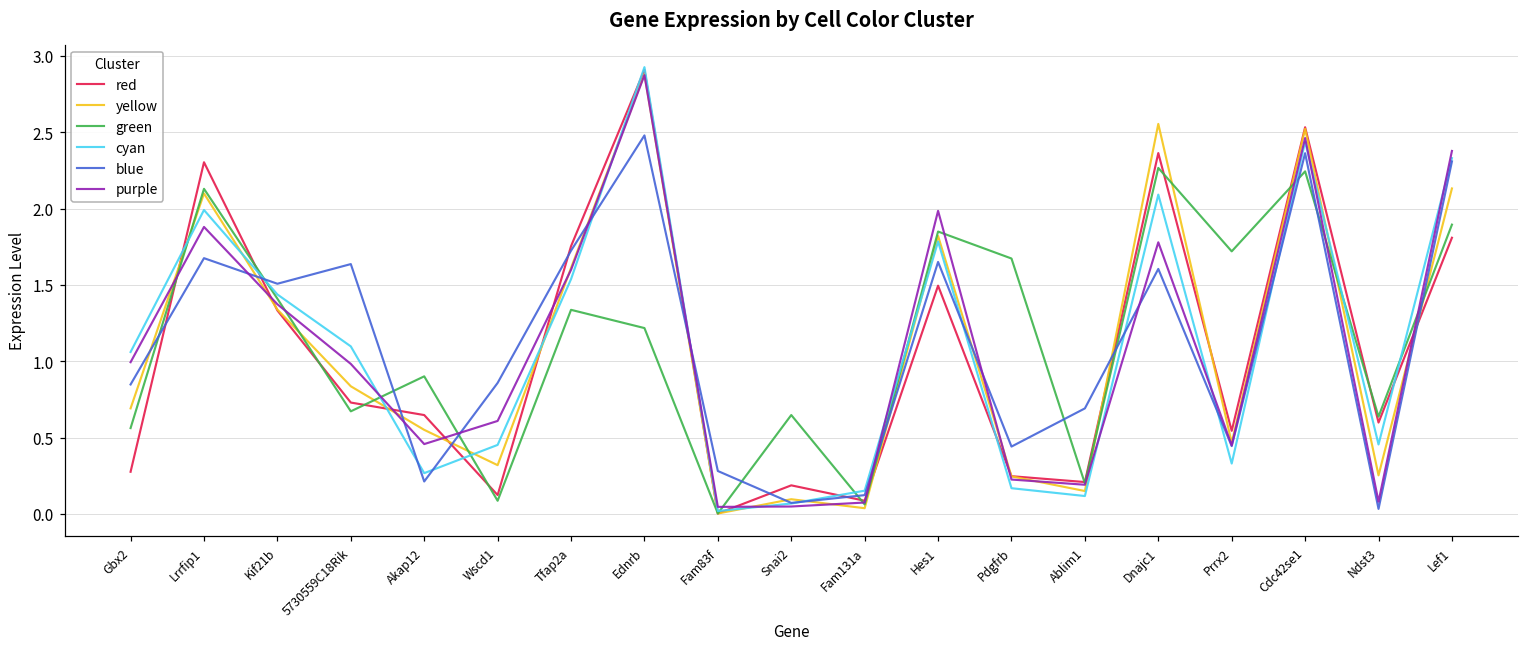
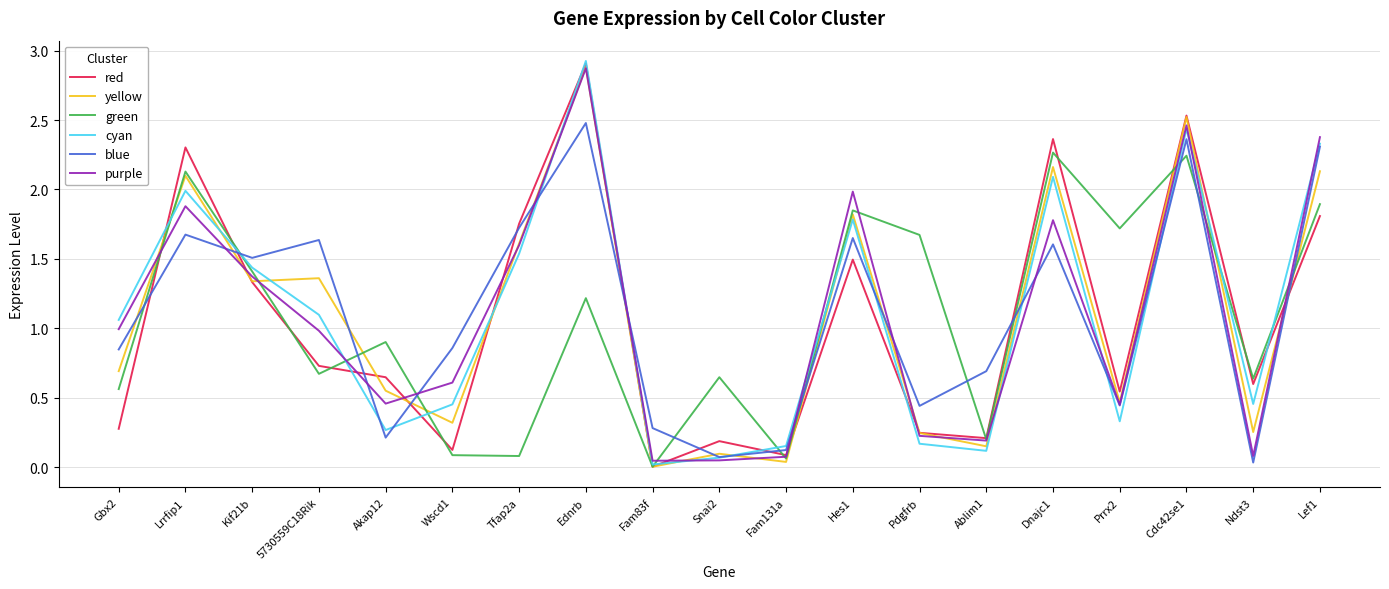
yellow, 5730559C18Rik: 0.84 -> 1.36
green, Tfap2a: 1.34 -> 0.08
yellow, Dnajc1: 2.55 -> 2.16
